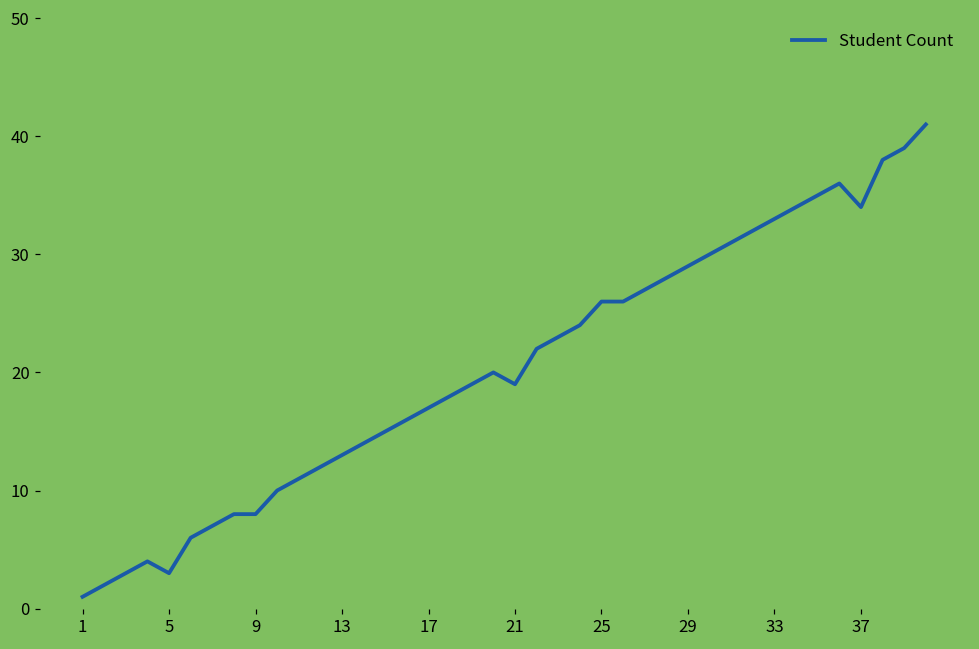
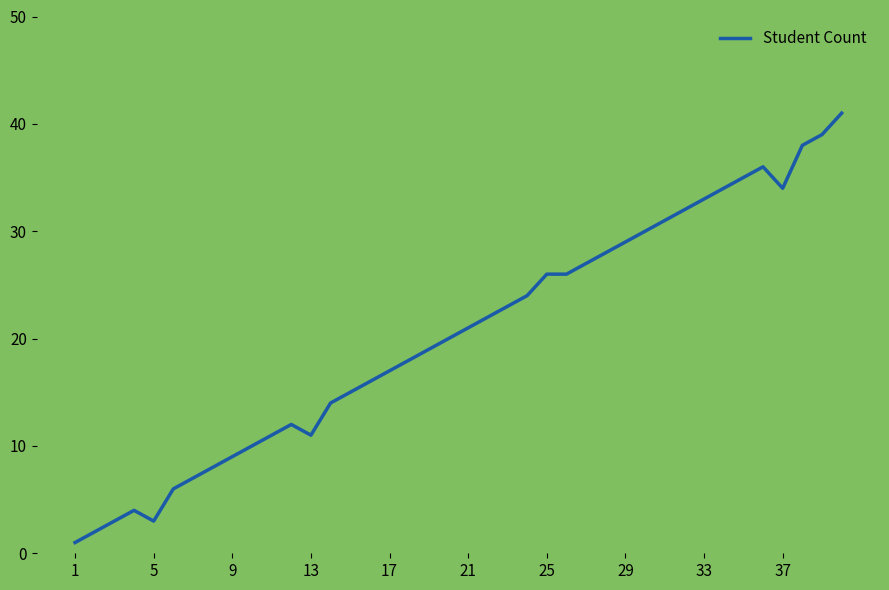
9: 8 -> 9
13: 13 -> 11
21: 19 -> 21
